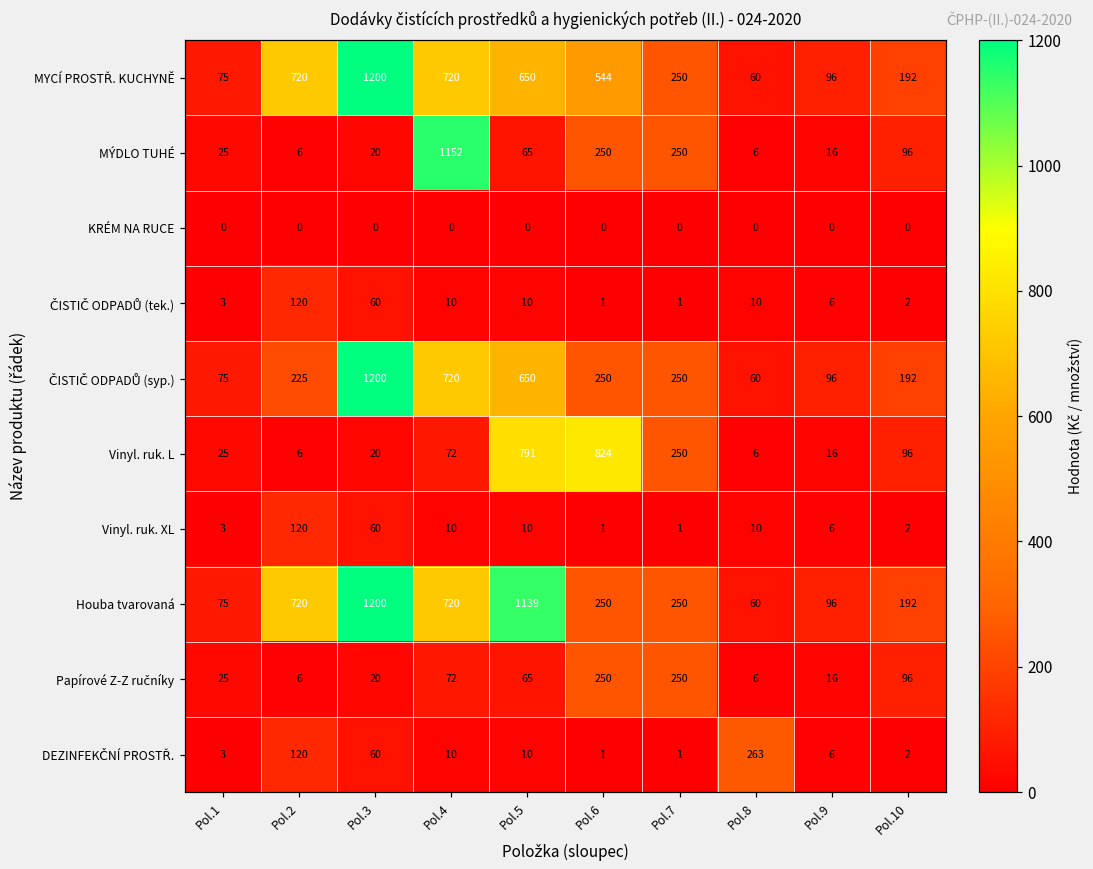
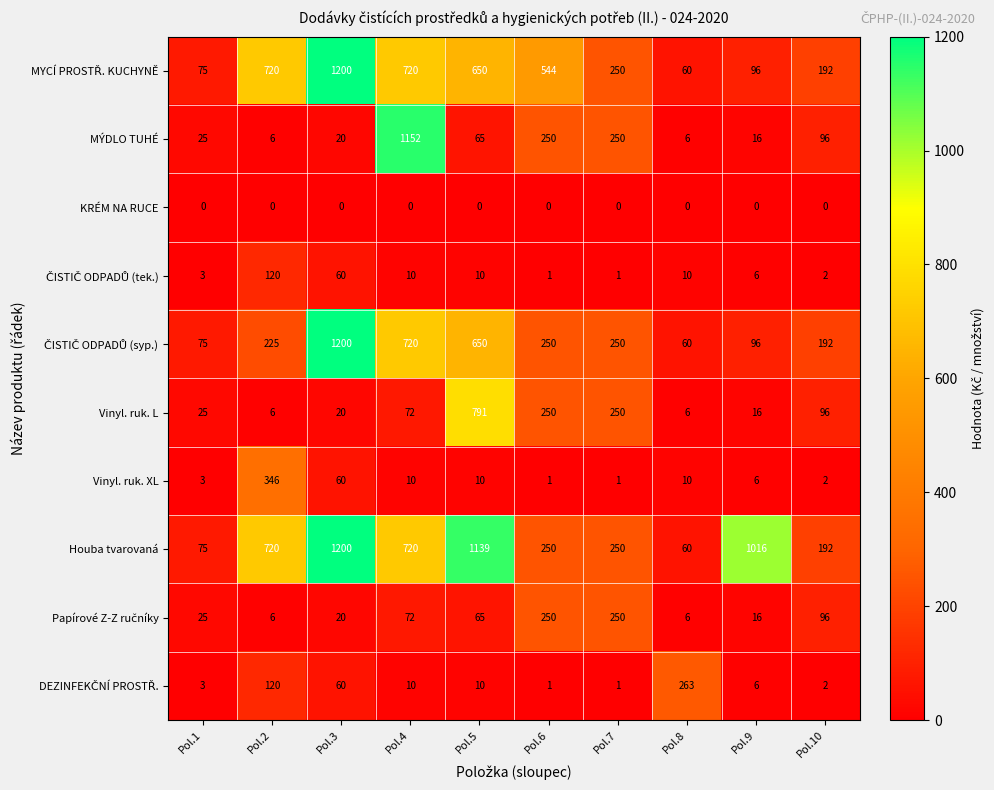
Vinyl. ruk. L, Pol.6: 824 -> 250
Vinyl. ruk. XL, Pol.2: 120 -> 346
Houba tvarovaná, Pol.9: 96 -> 1016
